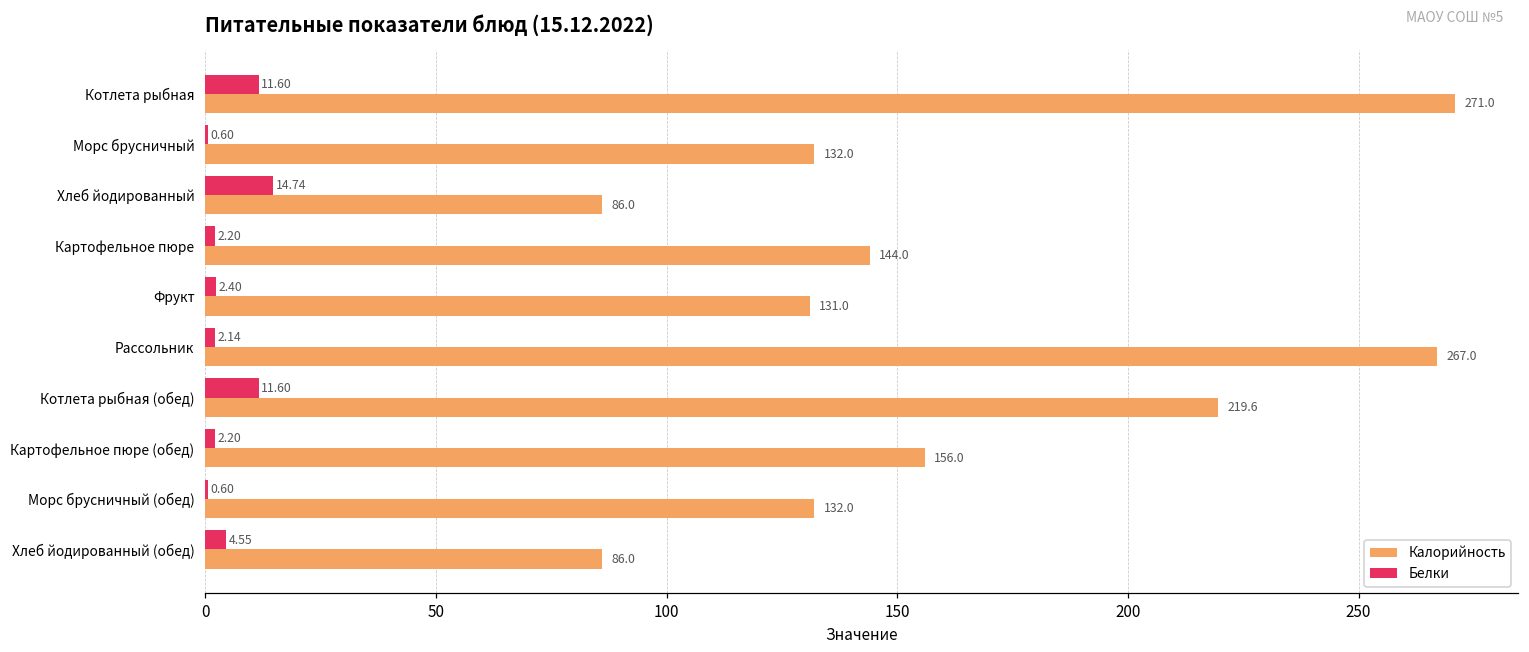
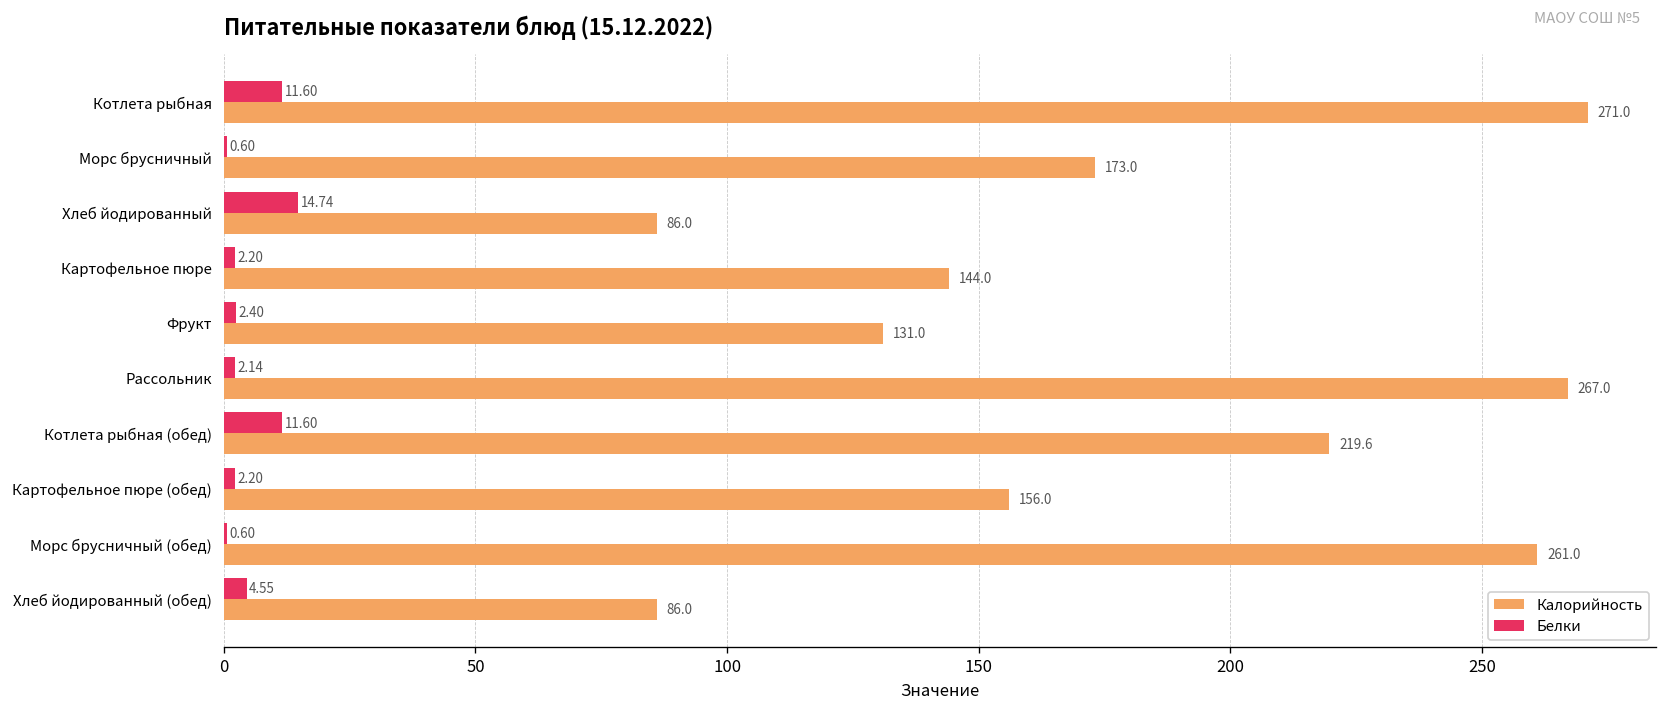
Калорийность, Морс брусничный: 132.0 -> 173.0
Калорийность, Морс брусничный (обед): 132.0 -> 261.0
